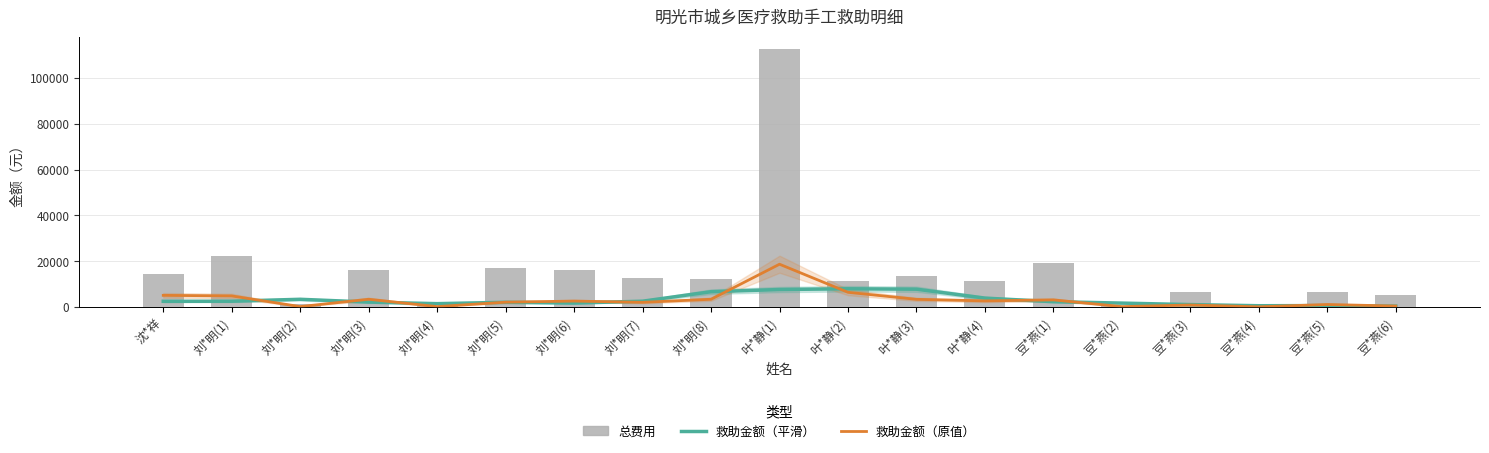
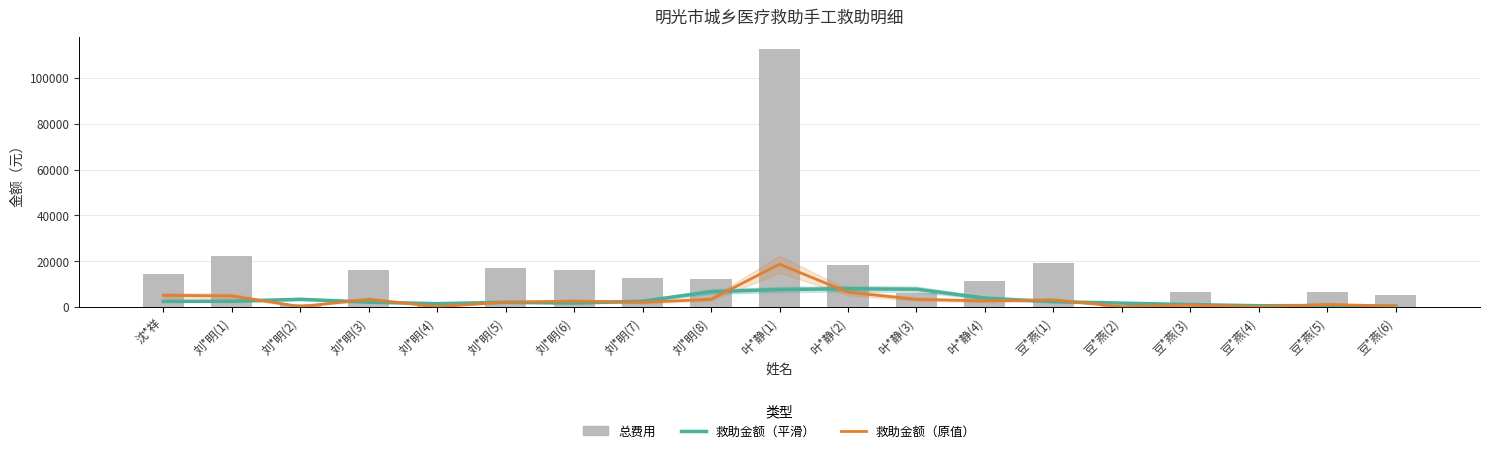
总费用, 叶*静(2): 11000 -> 18000
总费用, 叶*静(3): 14000 -> 6000
